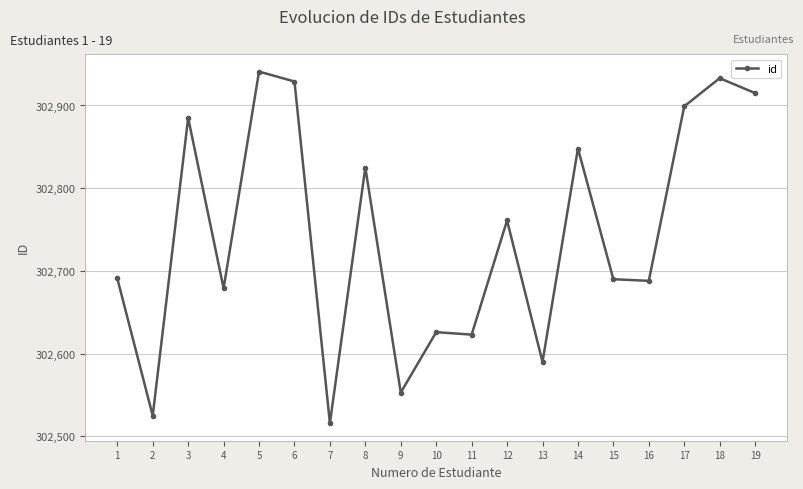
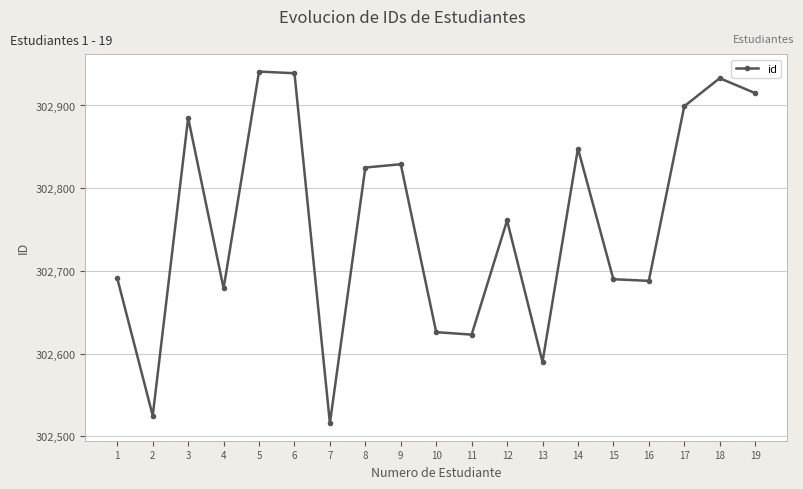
6: 302,930 -> 302,940
9: 302,550 -> 302,830
